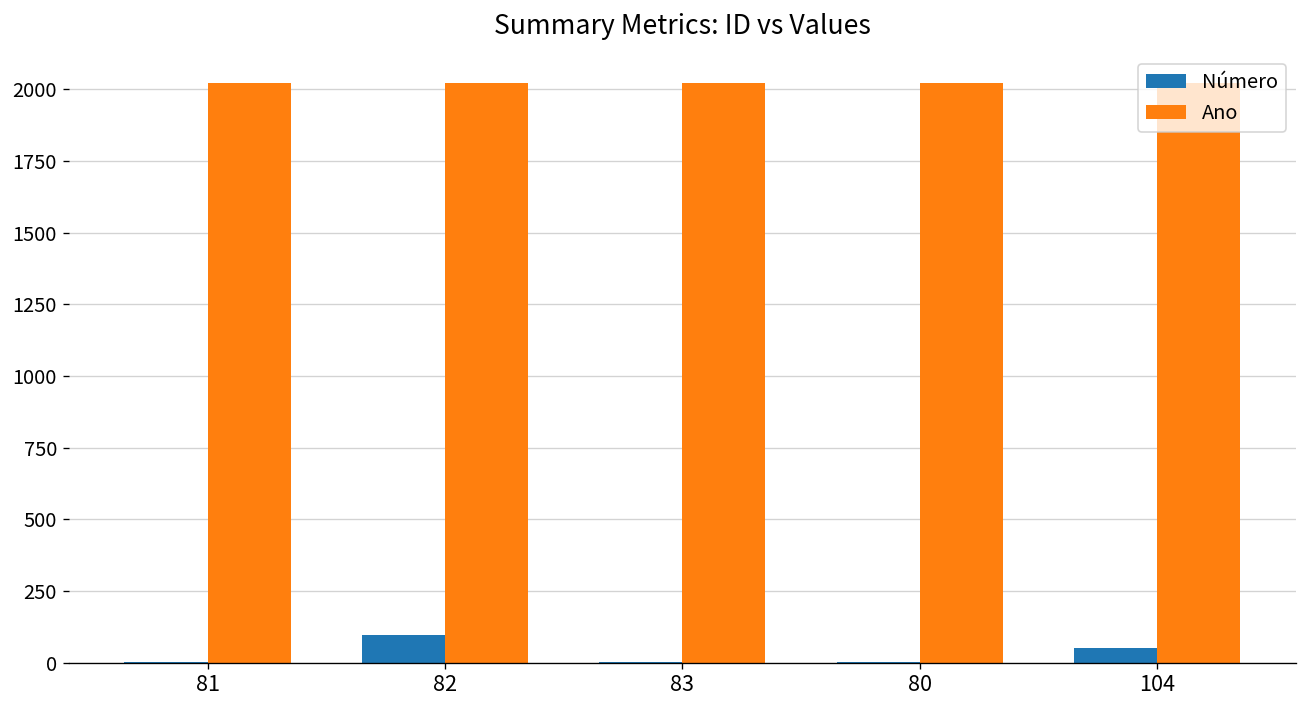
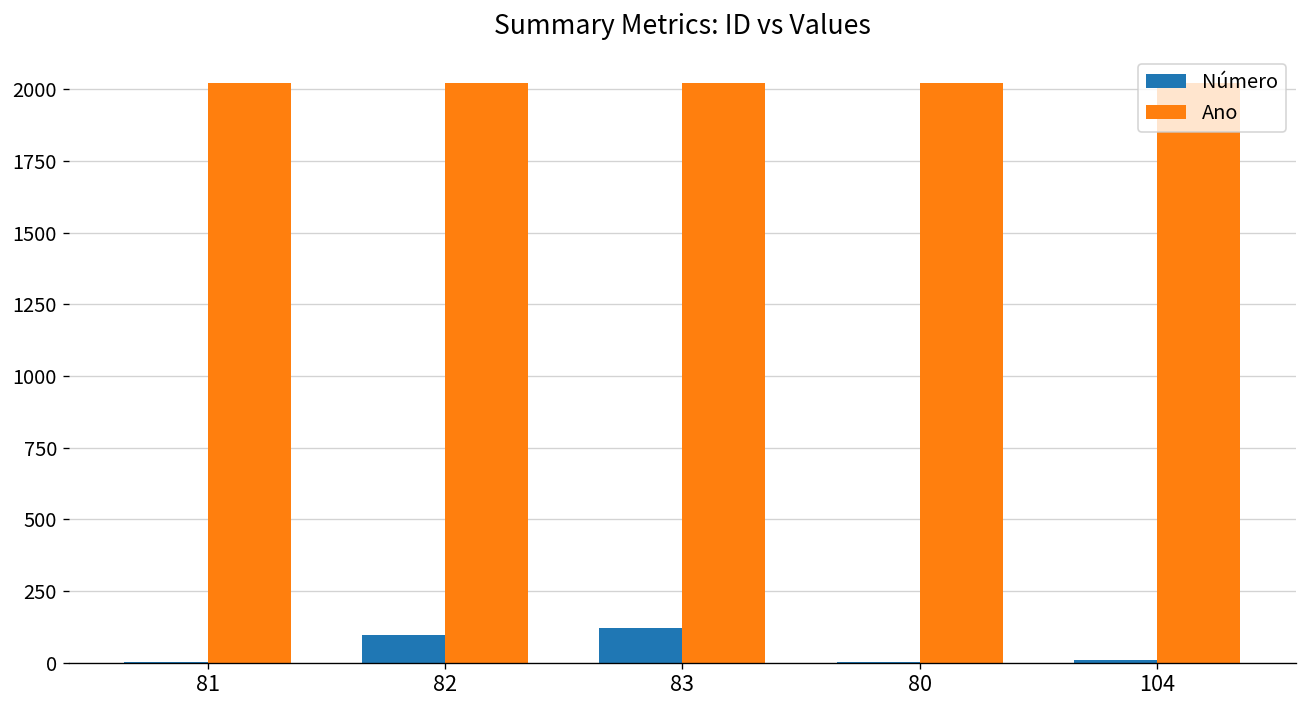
Número, 83: 0 -> 120
Número, 104: 50 -> 10
